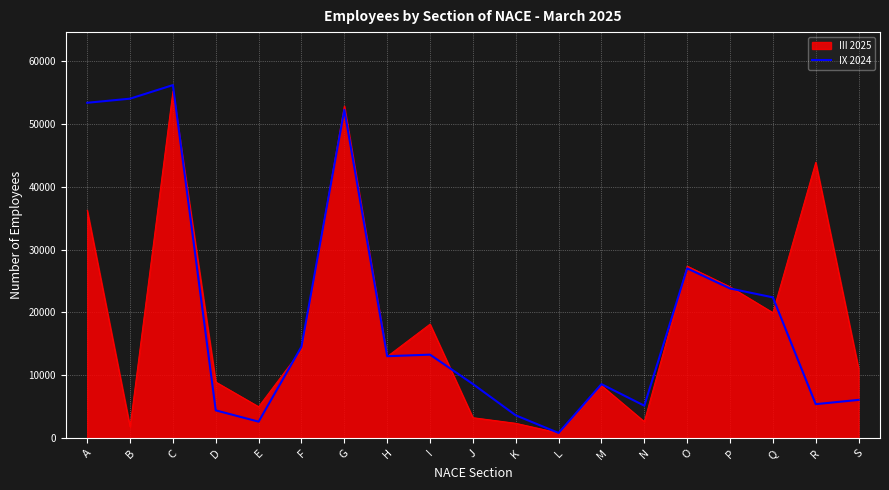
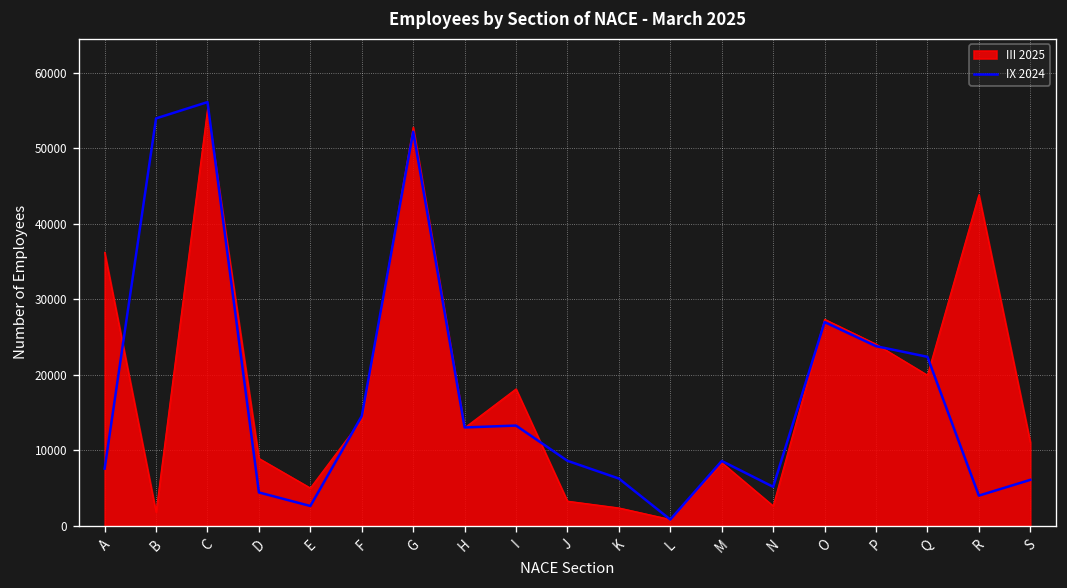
IX 2024, A: 53000 -> 8000
IX 2024, K: 4000 -> 6000
IX 2024, R: 5000 -> 4000
